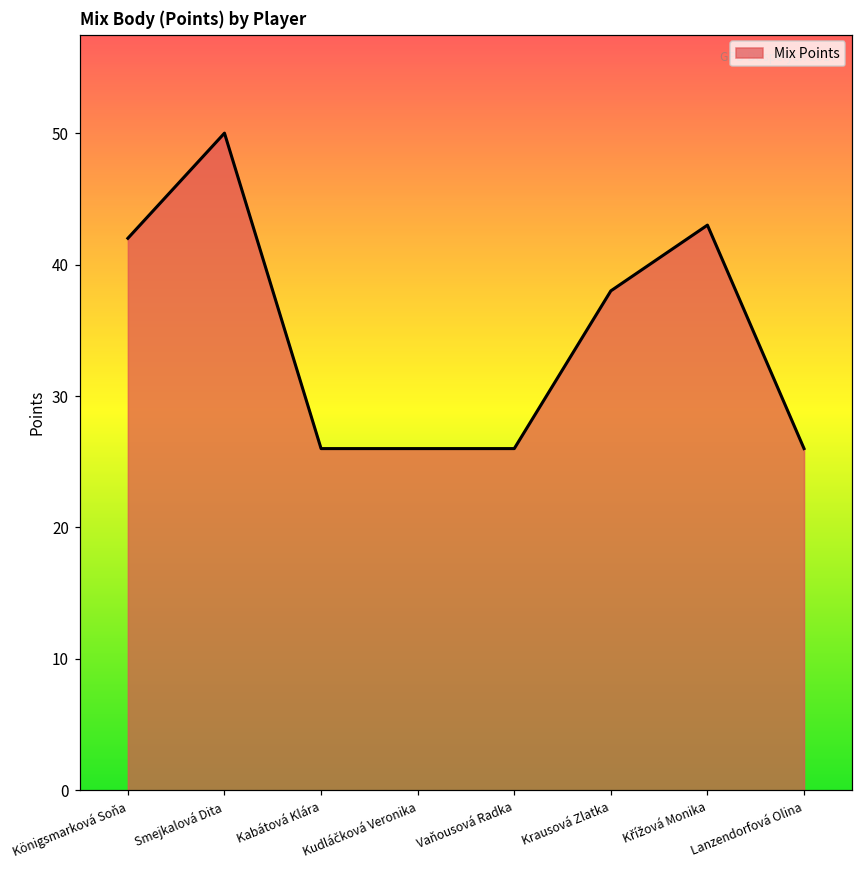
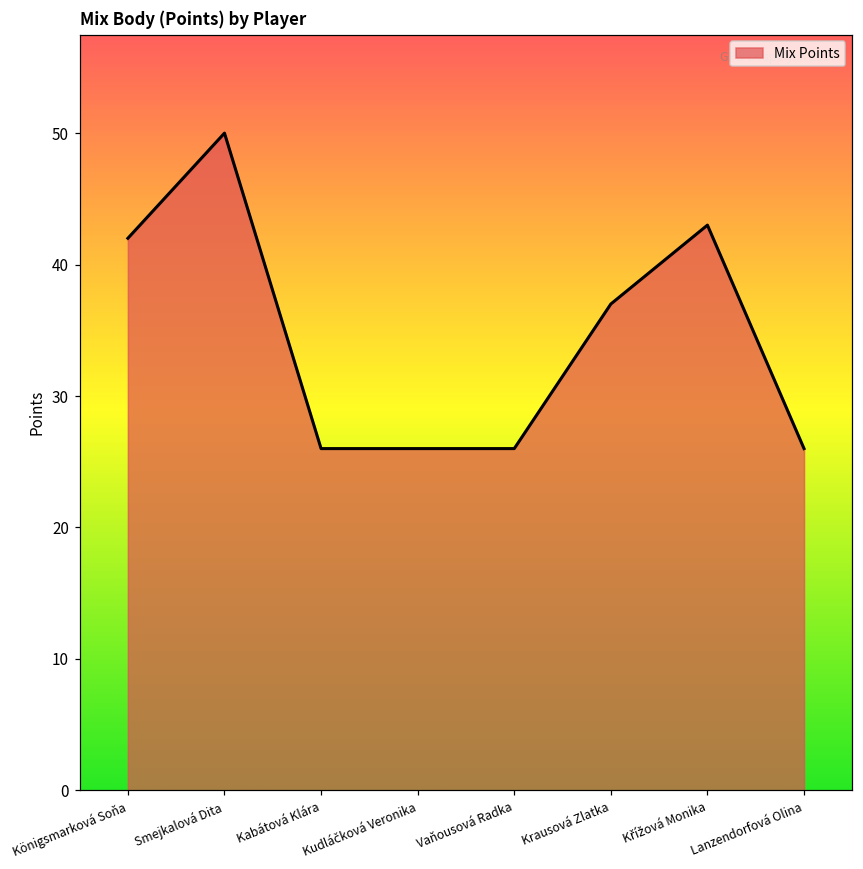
Krausová Zlatka: 38 -> 37
